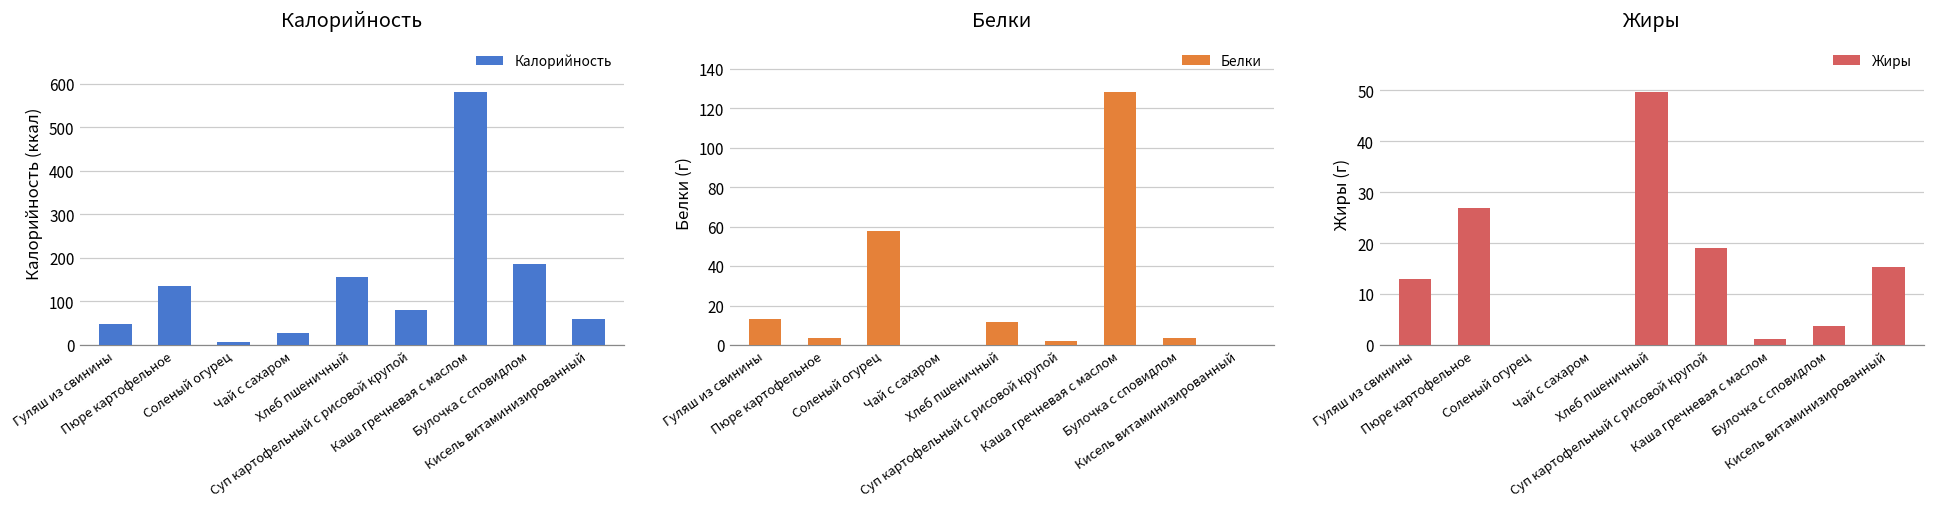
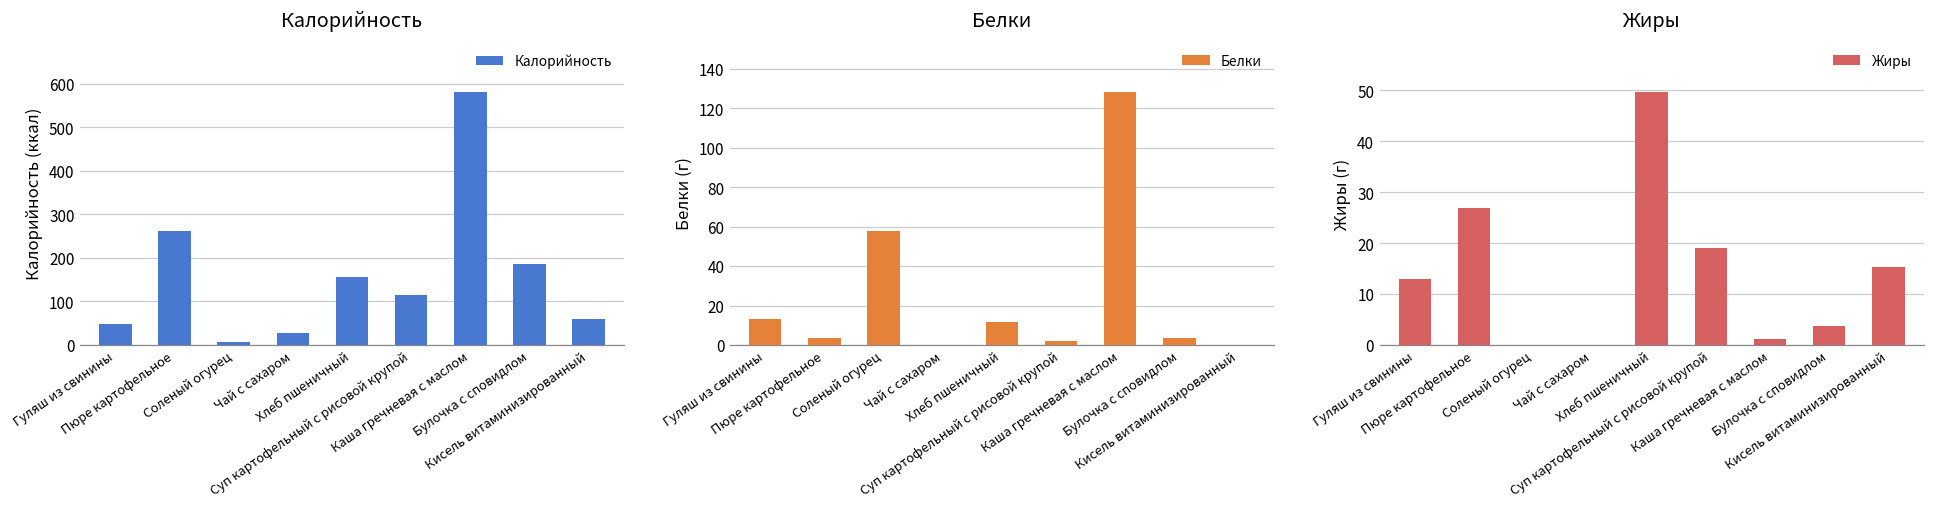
Калорийность, Пюре картофельное: 140 -> 260
Калорийность, Суп картофельный с рисовой крупой: 80 -> 110
